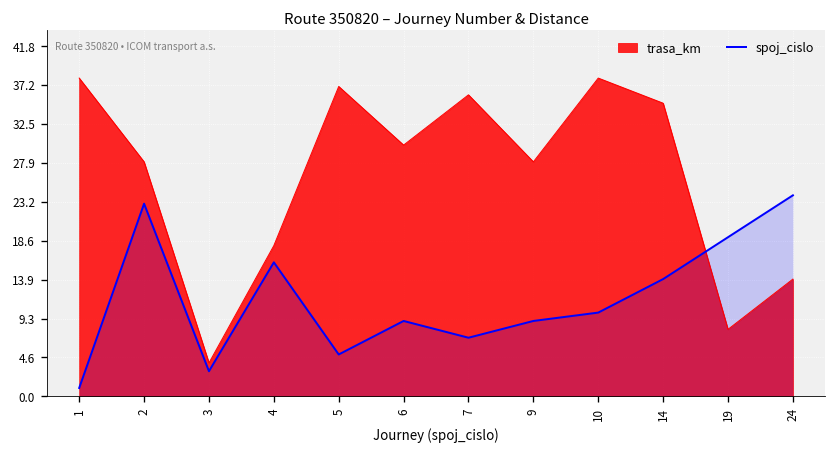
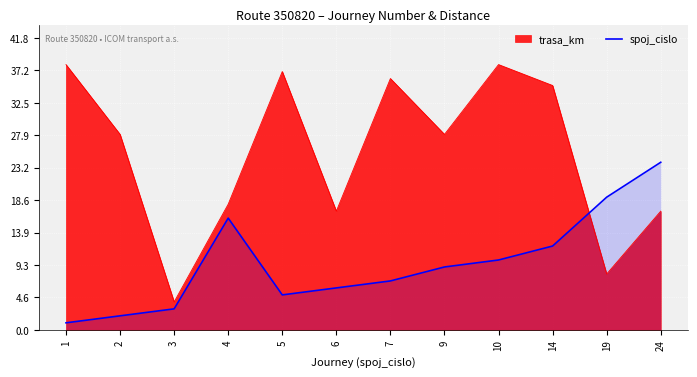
spoj_cislo, 2: 23 -> 2
trasa_km, 6: 30 -> 17
spoj_cislo, 6: 9 -> 6
spoj_cislo, 14: 14 -> 12
trasa_km, 24: 14 -> 17
